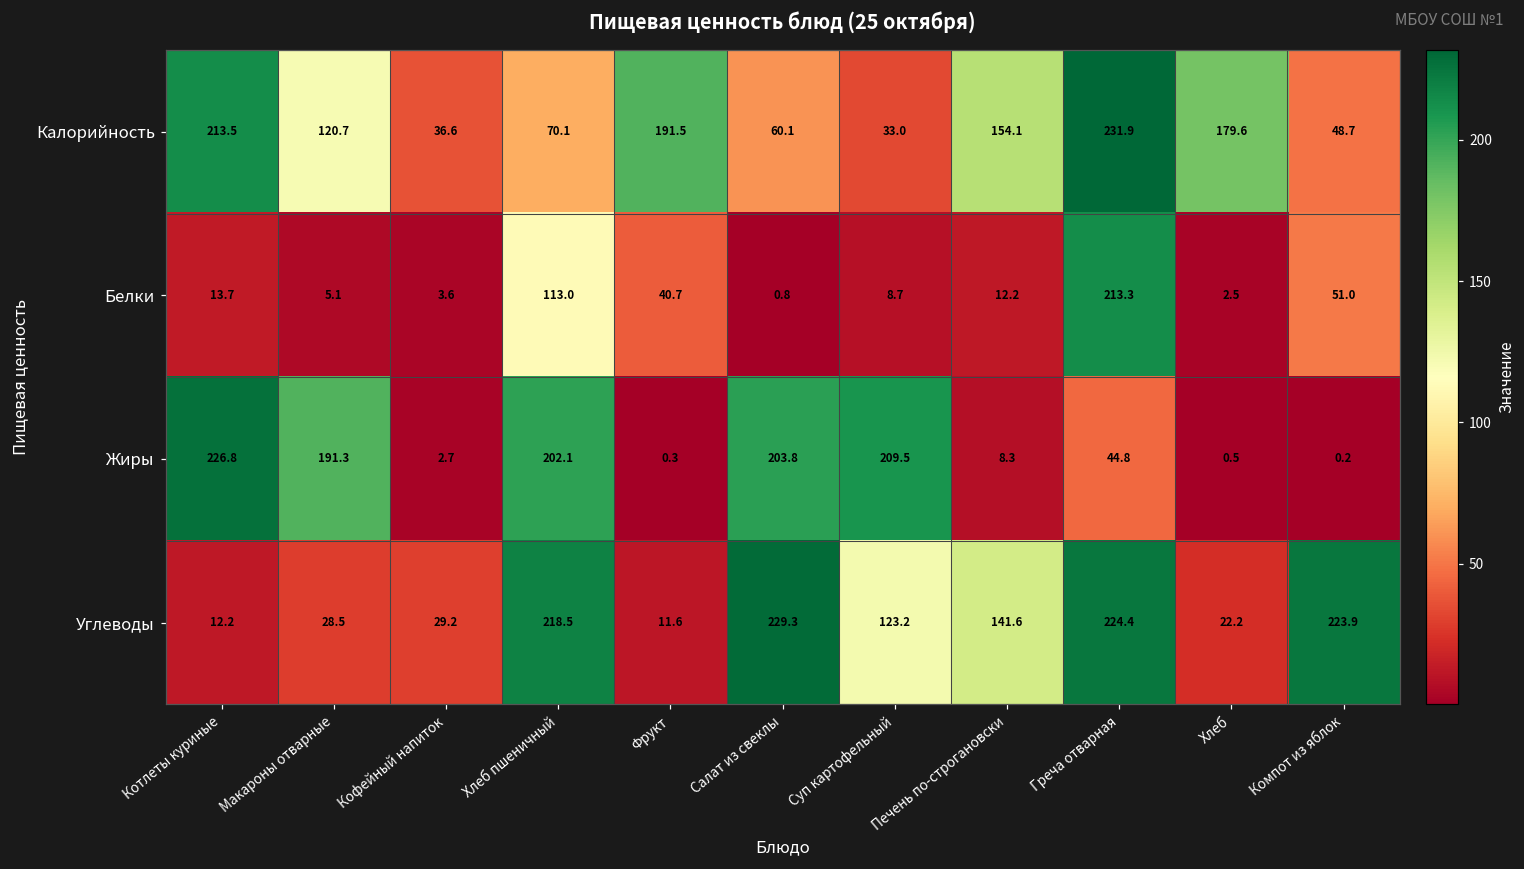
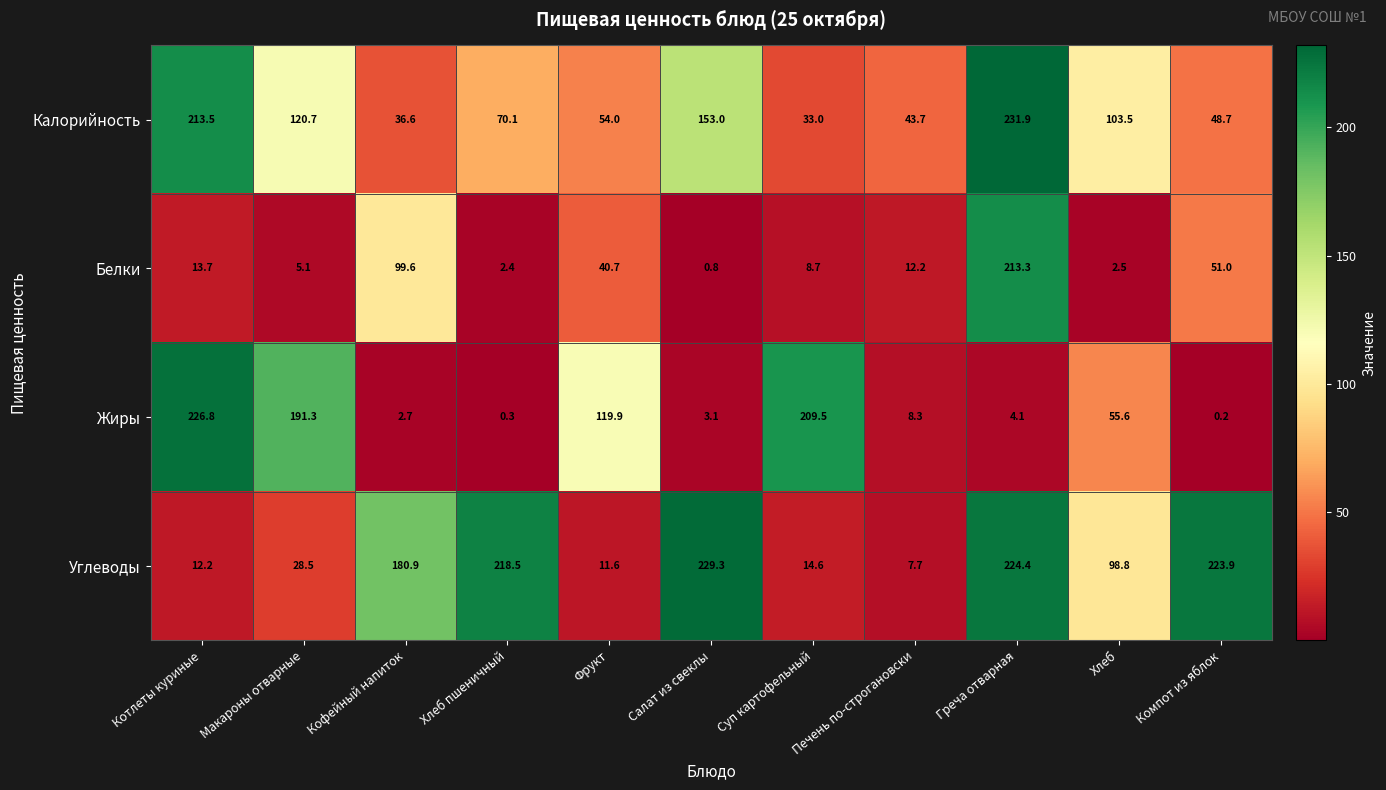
Калорийность, Фрукт: 191.5 -> 54.0
Калорийность, Салат из свеклы: 60.1 -> 153.0
Калорийность, Печень по-строгановски: 154.1 -> 43.7
Калорийность, Хлеб: 179.6 -> 103.5
Белки, Кофейный напиток: 3.6 -> 99.6
Белки, Хлеб пшеничный: 113.0 -> 2.4
Жиры, Хлеб пшеничный: 202.1 -> 0.3
Жиры, Фрукт: 0.3 -> 119.9
Жиры, Салат из свеклы: 203.8 -> 3.1
Жиры, Греча отварная: 44.8 -> 4.1
Жиры, Хлеб: 0.5 -> 55.6
Углеводы, Кофейный напиток: 29.2 -> 180.9
Углеводы, Суп картофельный: 123.2 -> 14.6
Углеводы, Печень по-строгановски: 141.6 -> 7.7
Углеводы, Хлеб: 22.2 -> 98.8
